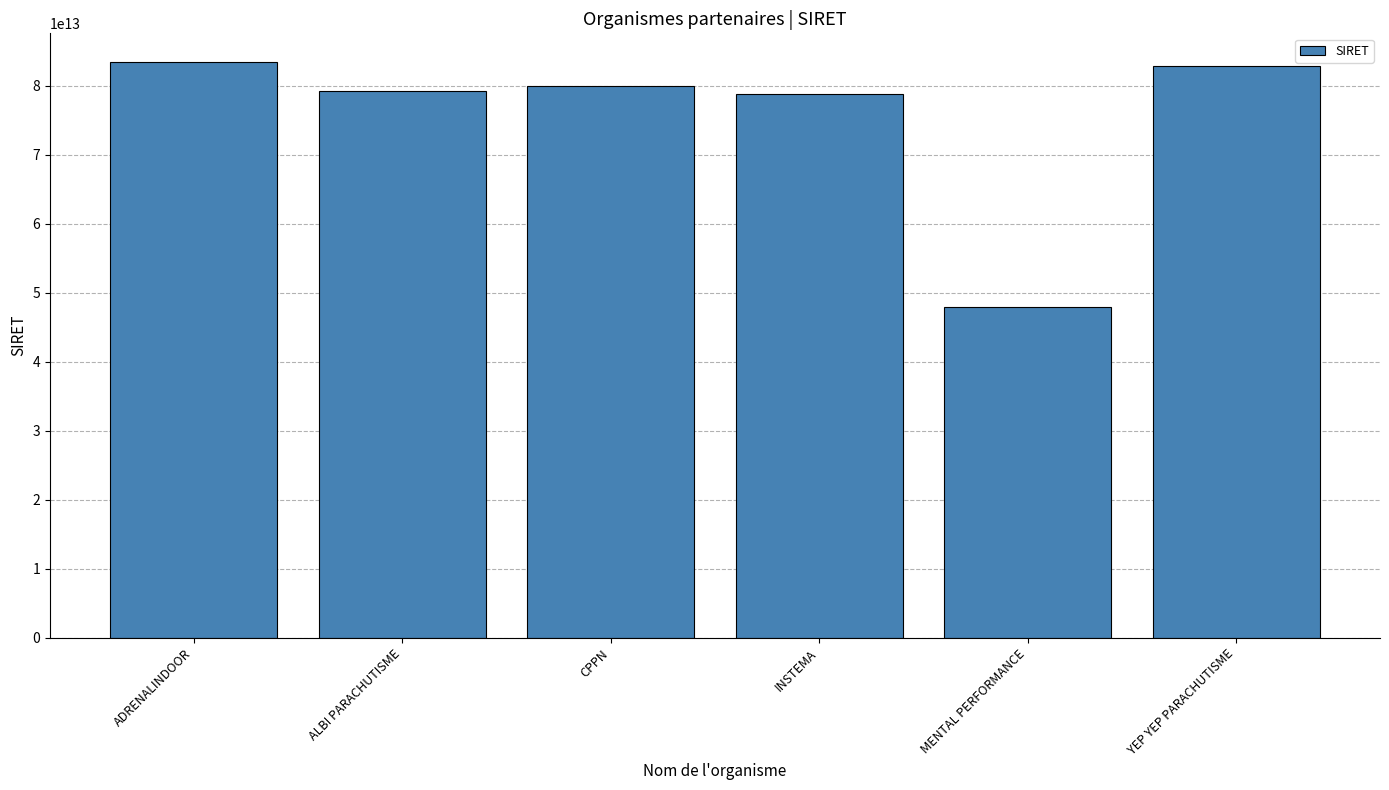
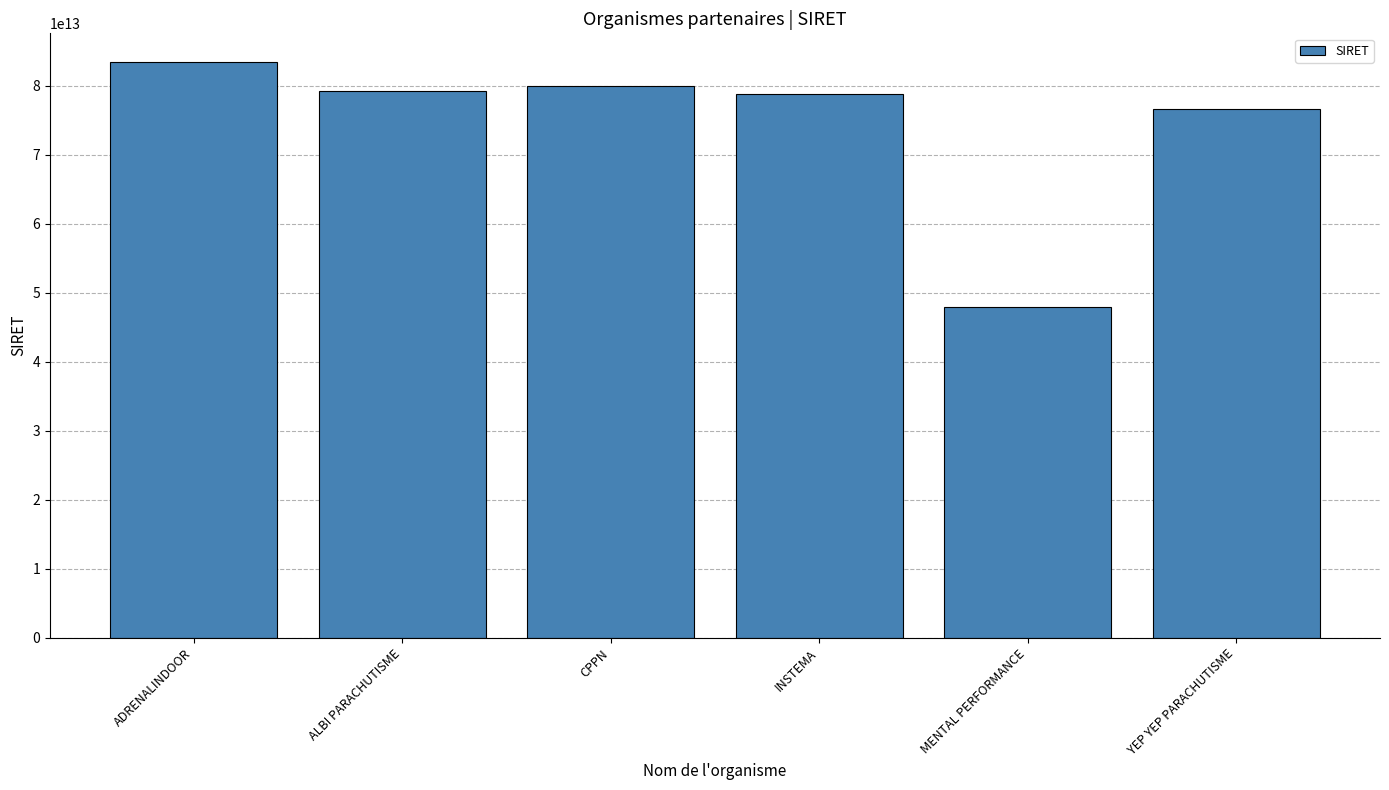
YEP YEP PARACHUTISME: 83000000000000 -> 77000000000000
